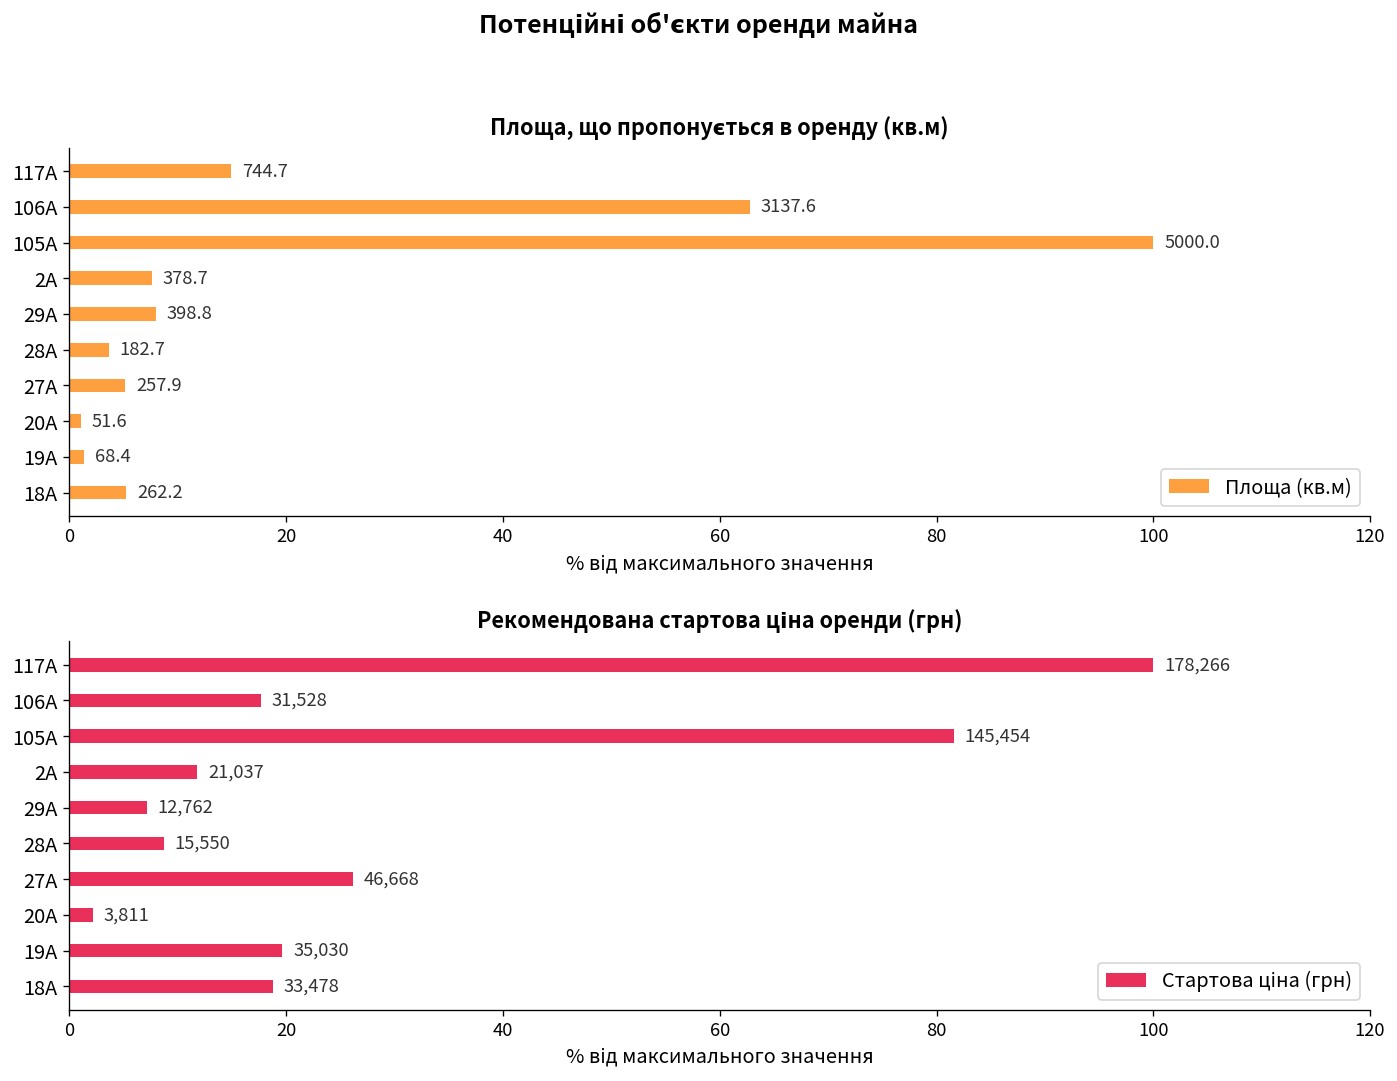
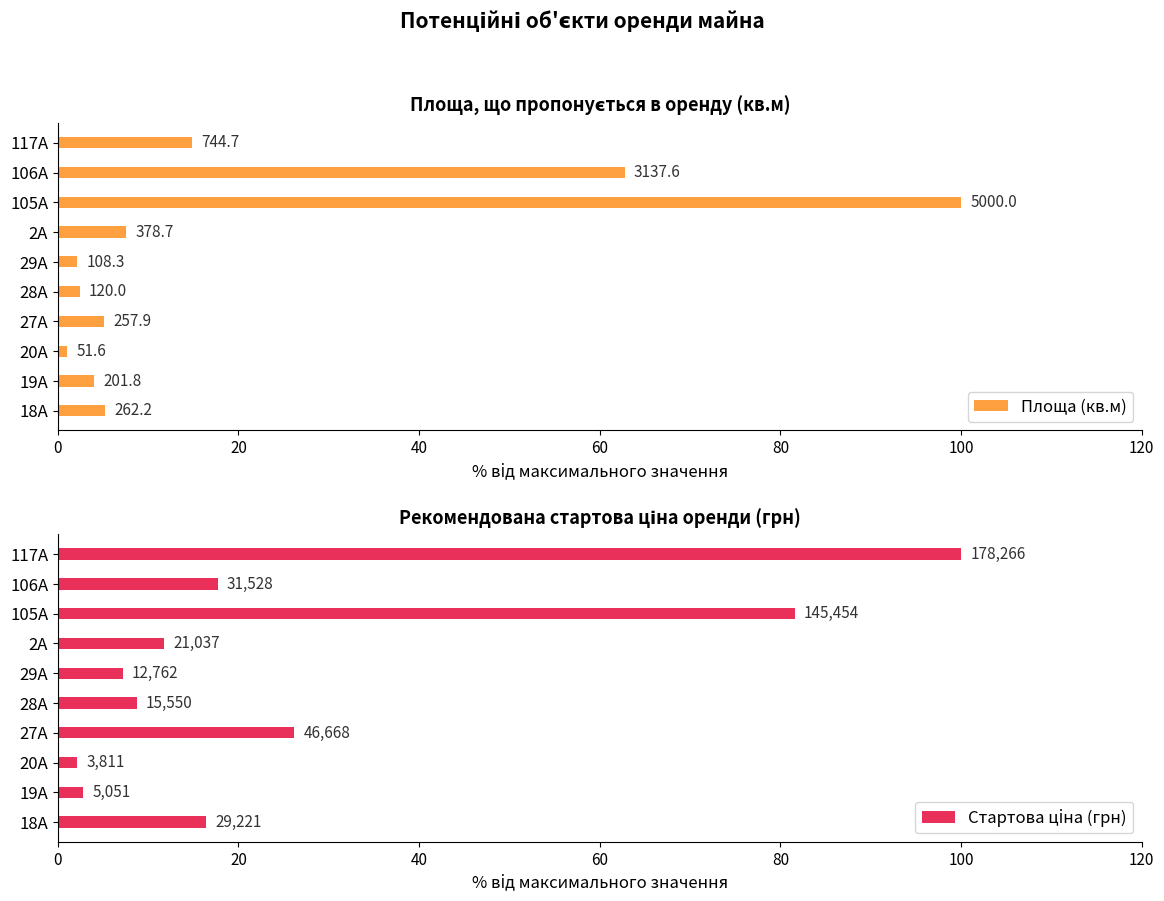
Площа, що пропонується в оренду (кв.м), 29А: 398.8 -> 108.3
Площа, що пропонується в оренду (кв.м), 28А: 182.7 -> 120.0
Площа, що пропонується в оренду (кв.м), 19А: 68.4 -> 201.8
Рекомендована стартова ціна оренди (грн), 19А: 35,030 -> 5,051
Рекомендована стартова ціна оренди (грн), 18А: 33,478 -> 29,221
